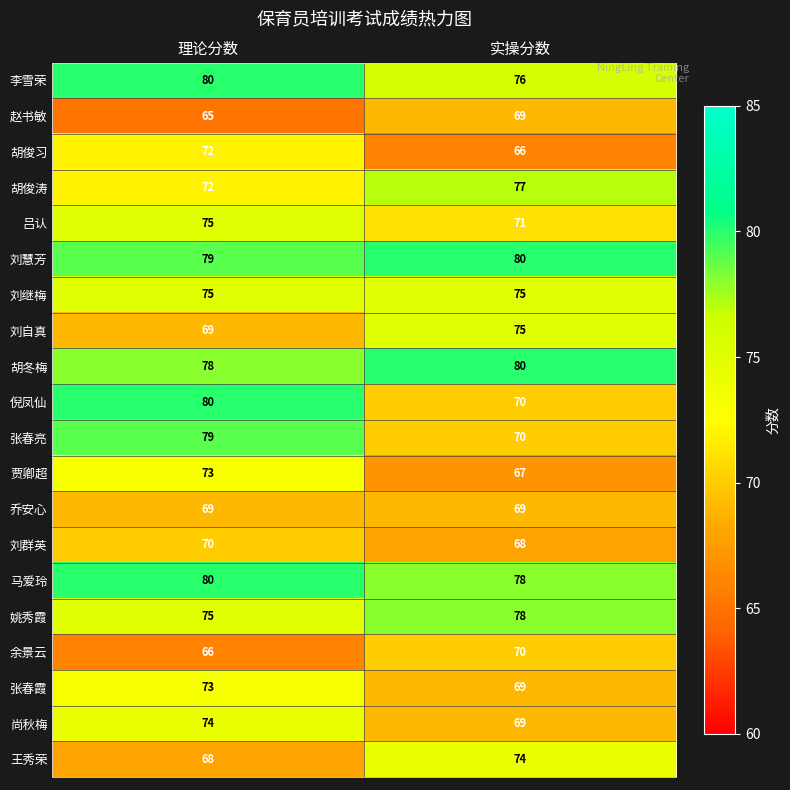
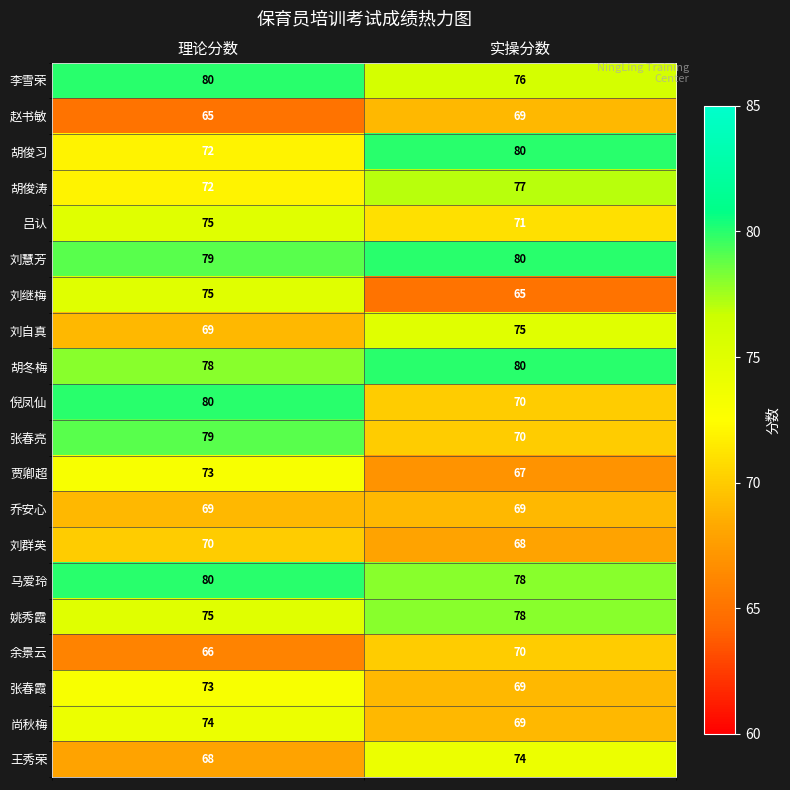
胡俊习, 实操分数: 66 -> 80
刘继梅, 实操分数: 75 -> 65
